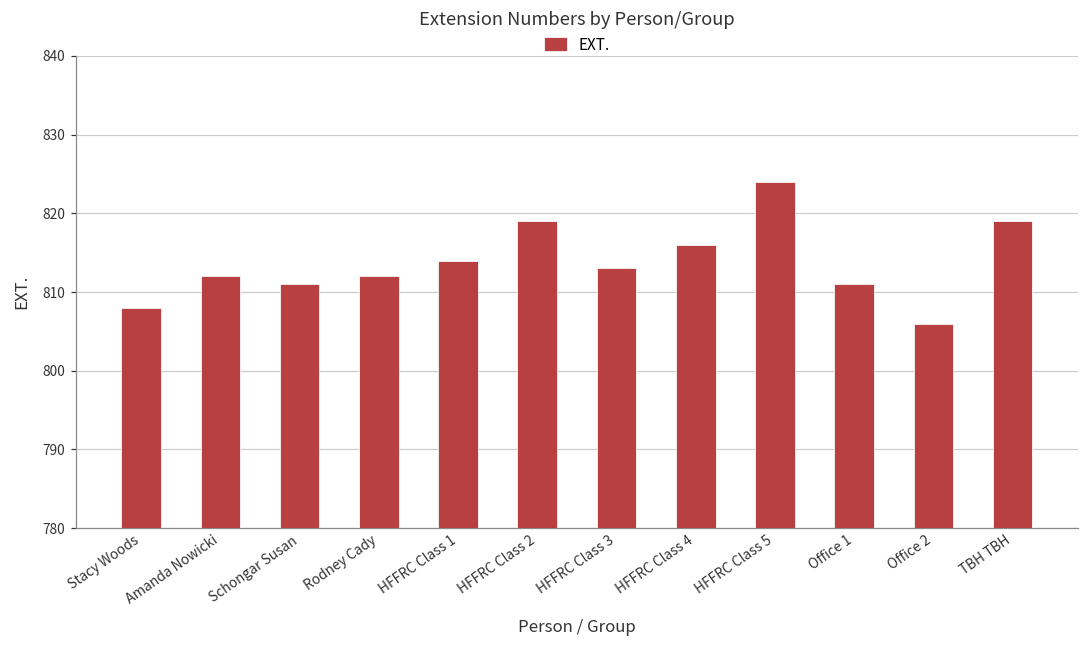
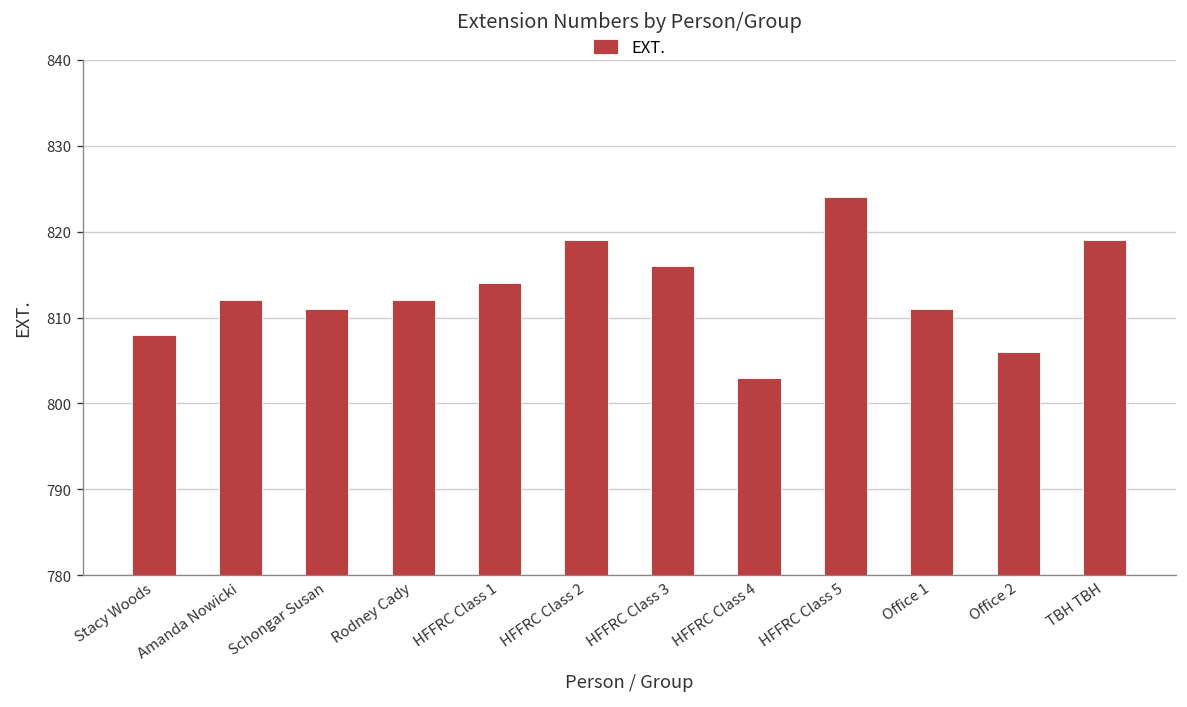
HFFRC Class 3: 813 -> 816
HFFRC Class 4: 816 -> 803
